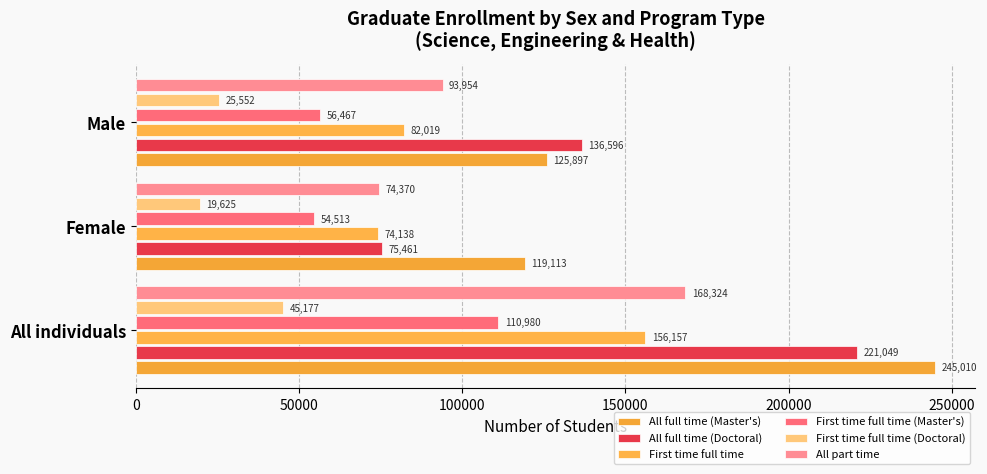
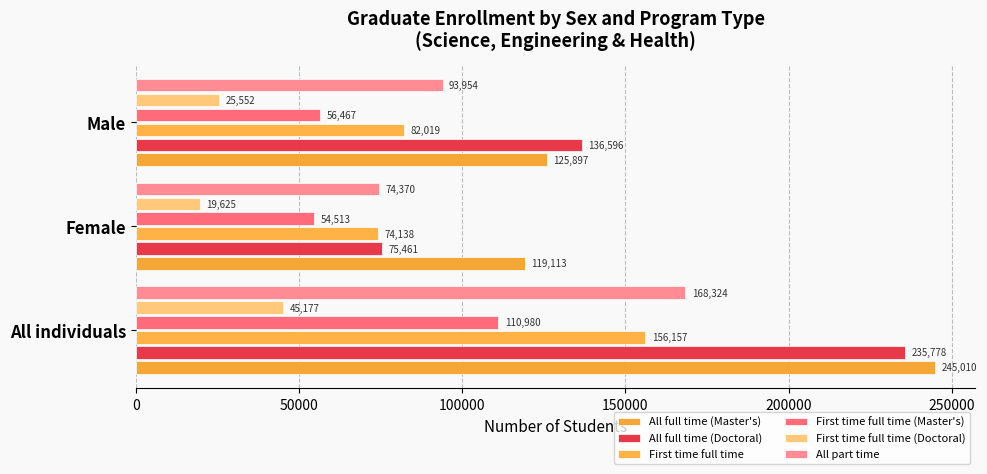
All full time (Doctoral), All individuals: 221,049 -> 235,778
